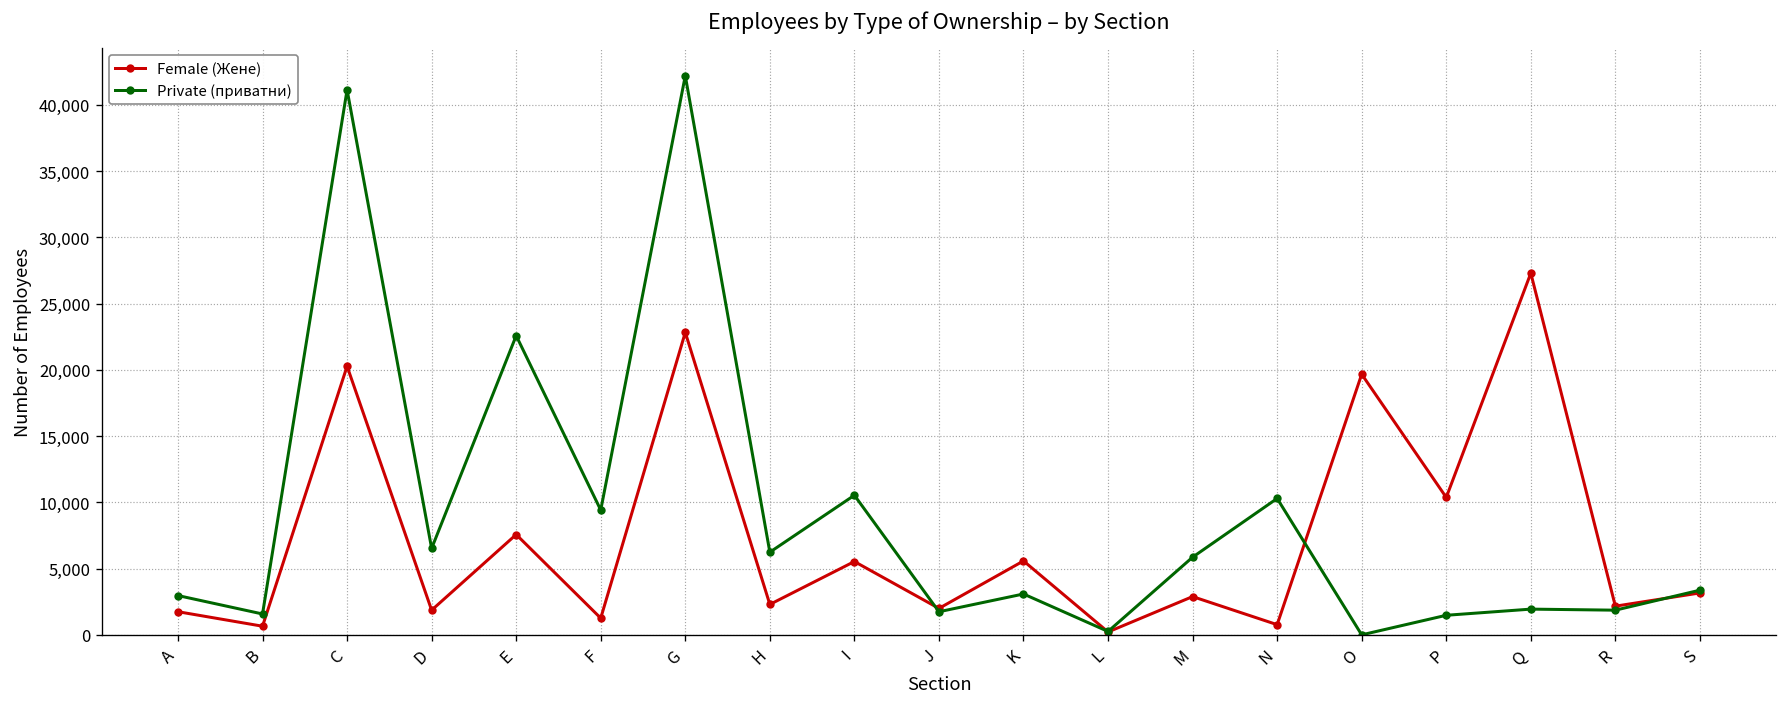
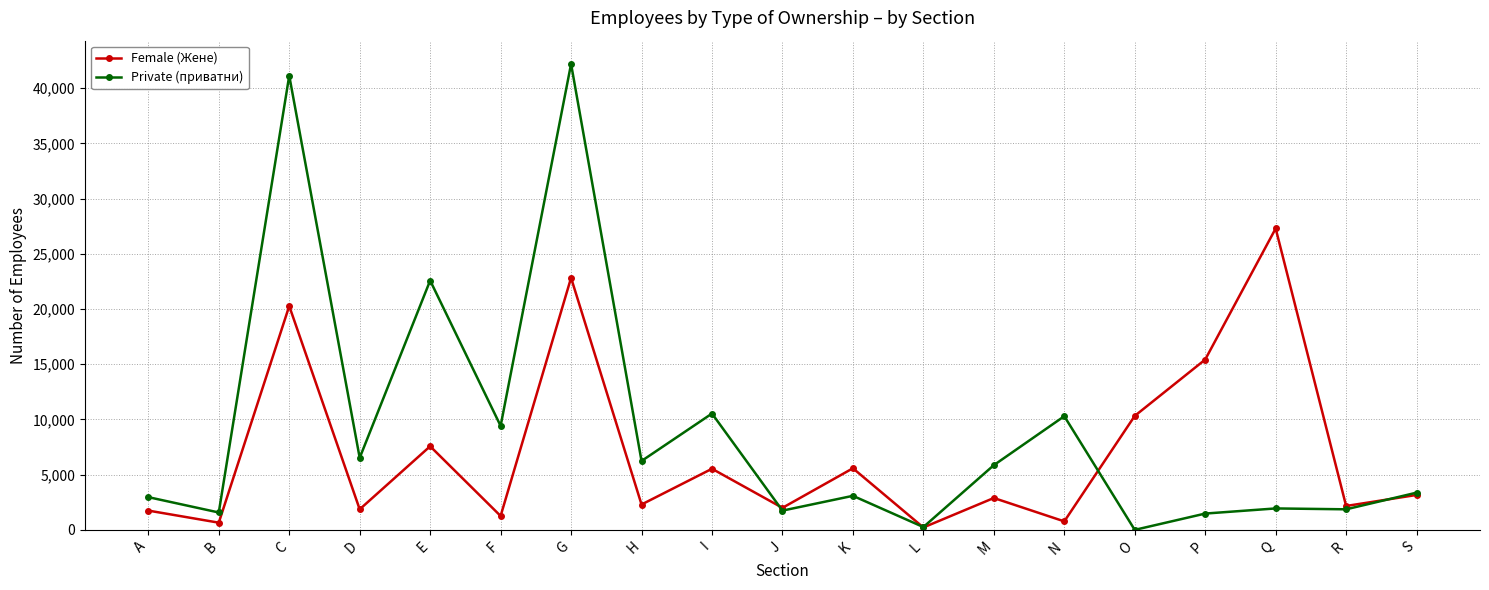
Female (Жене), O: 19,700 -> 10,300
Female (Жене), P: 10,400 -> 15,400
